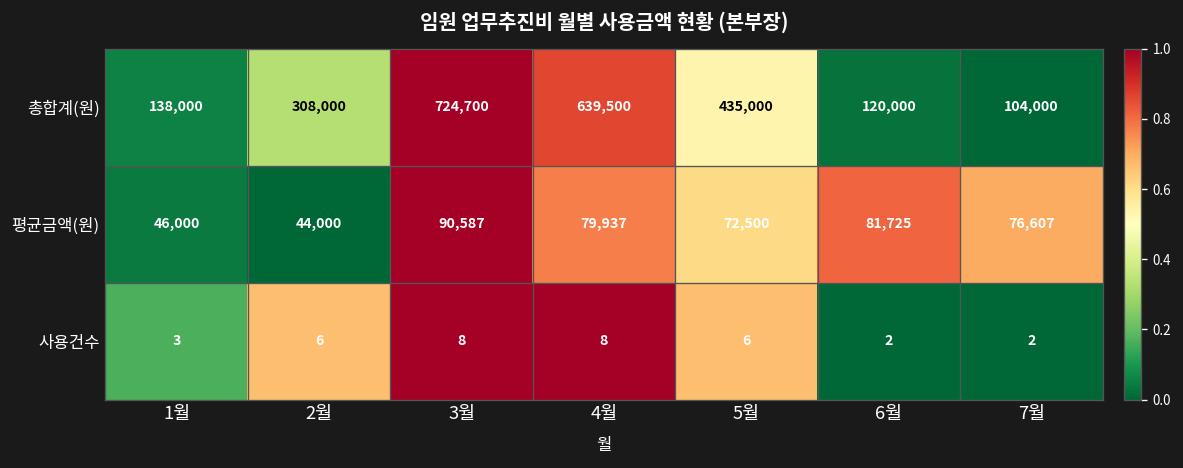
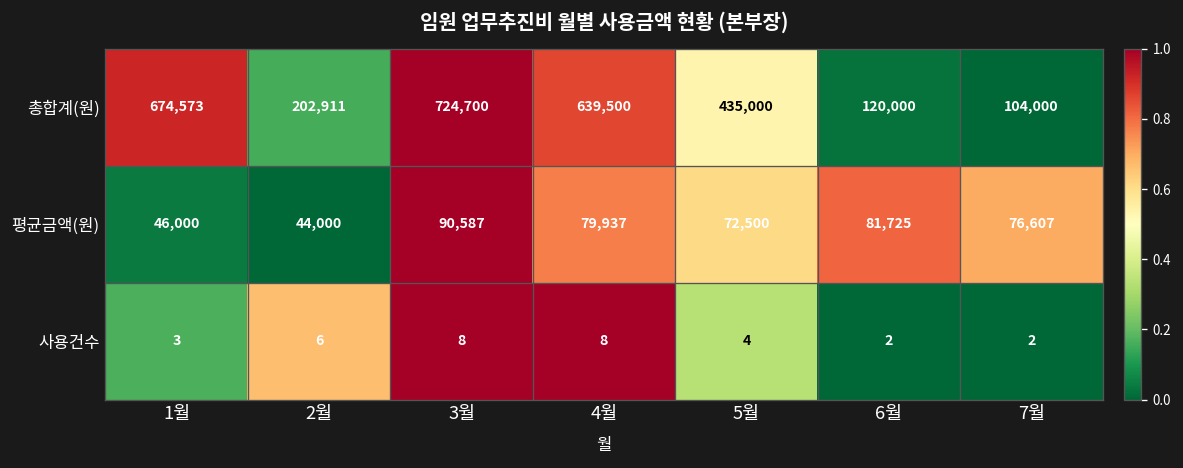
총합계(원), 1월: 138,000 -> 674,573
총합계(원), 2월: 308,000 -> 202,911
사용건수, 5월: 6 -> 4
